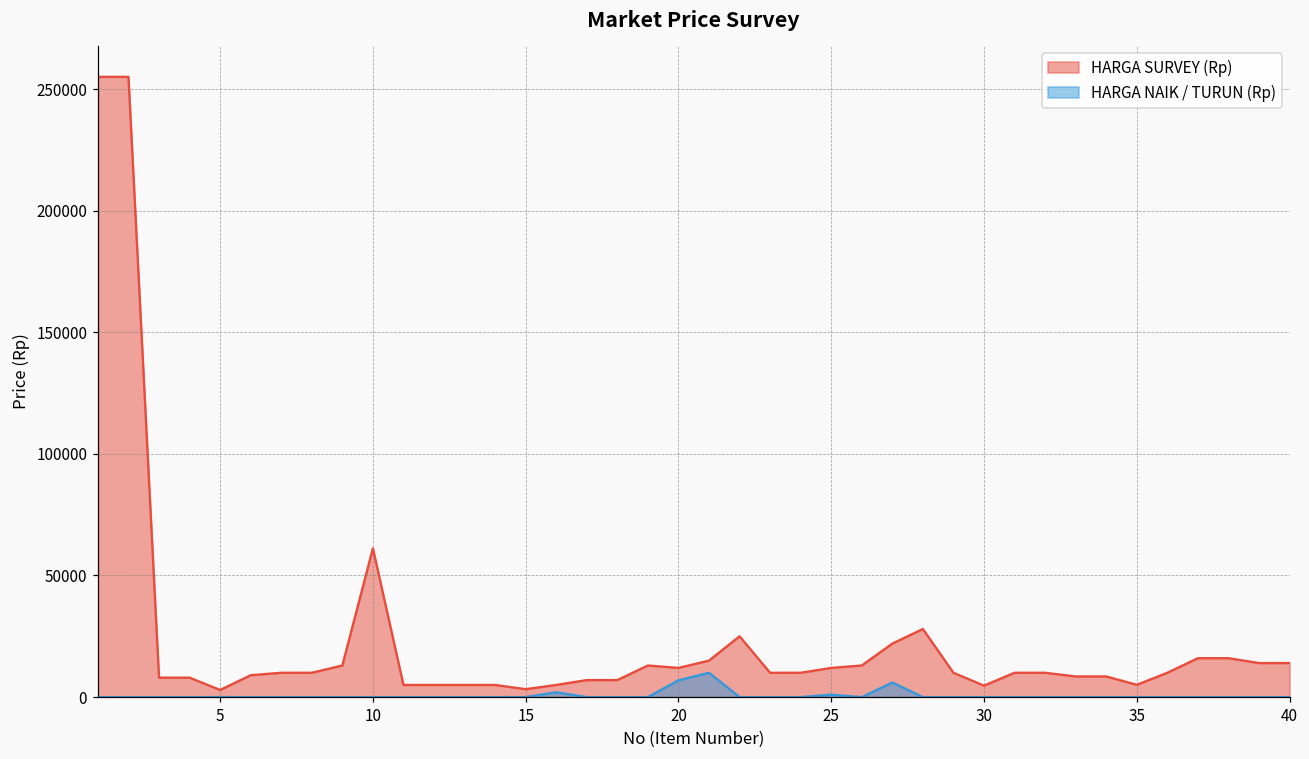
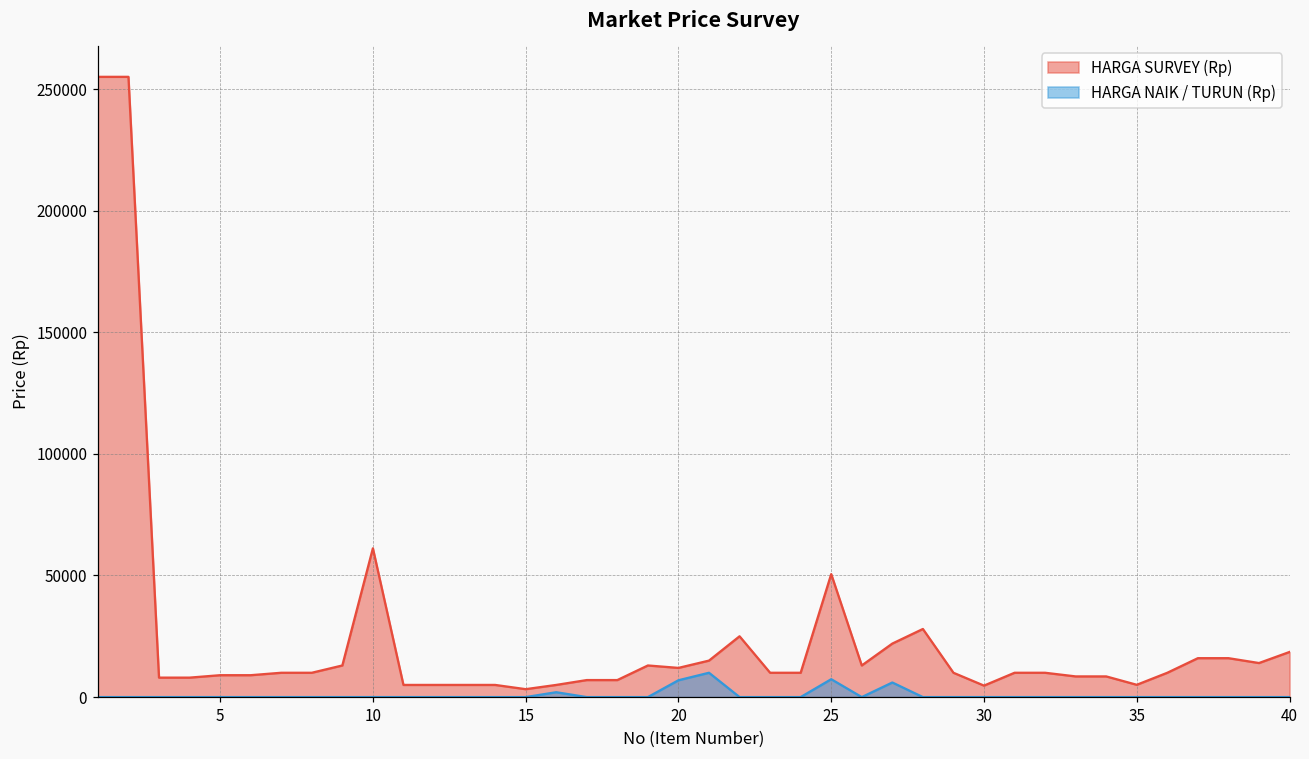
HARGA SURVEY (Rp), 5: 3000 -> 9000
HARGA SURVEY (Rp), 25: 12000 -> 51000
HARGA NAIK / TURUN (Rp), 25: 1000 -> 7000
HARGA SURVEY (Rp), 40: 14000 -> 19000
